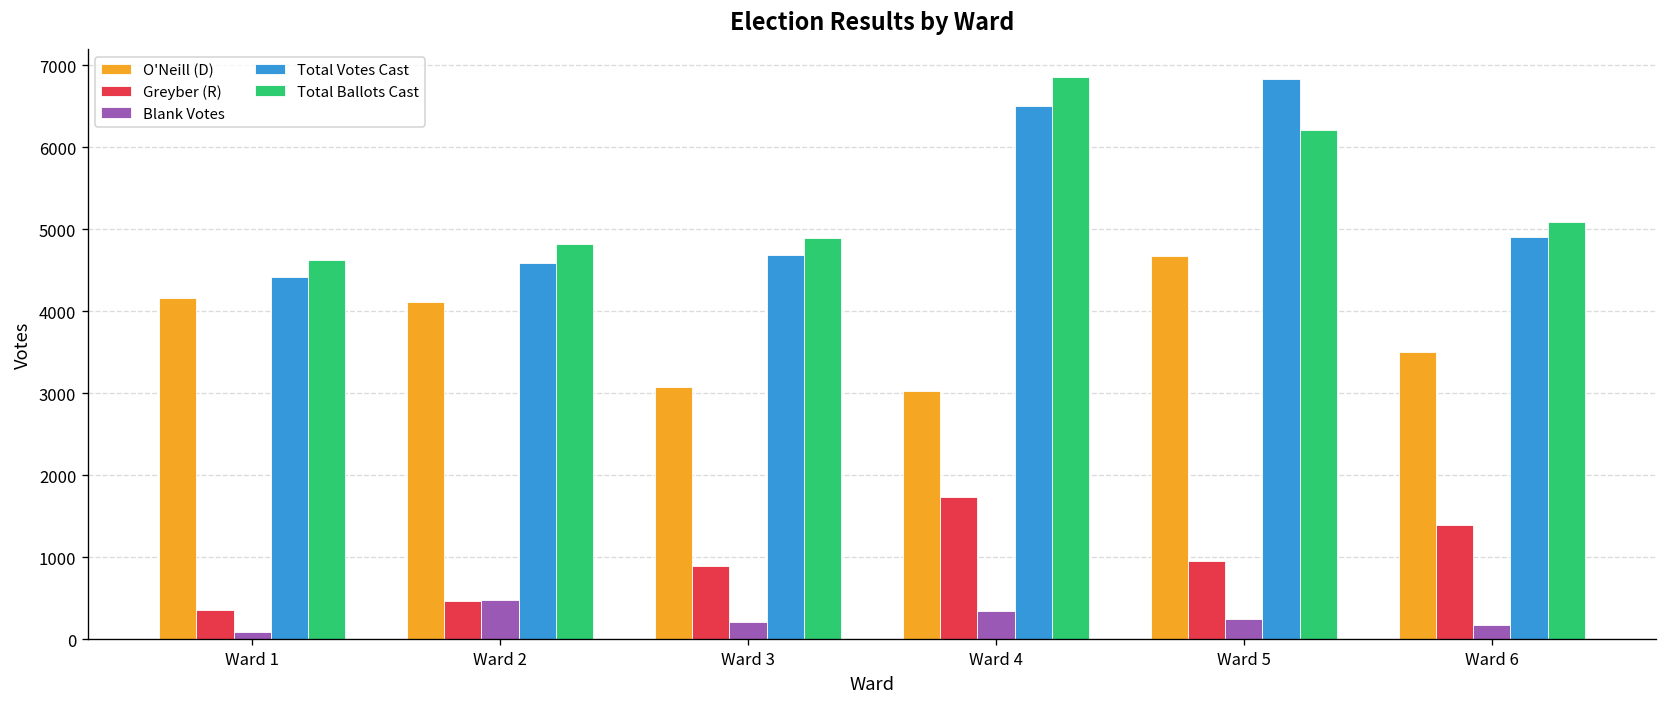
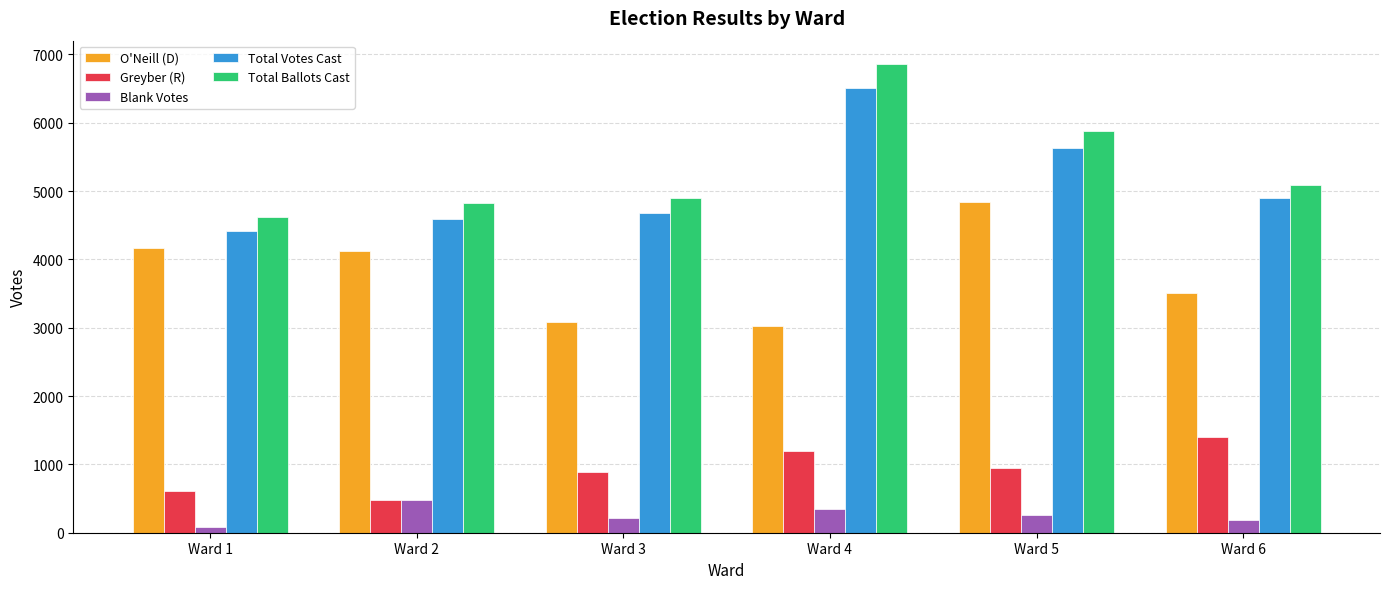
Greyber (R), Ward 1: 400 -> 600
Greyber (R), Ward 4: 1700 -> 1200
O'Neill (D), Ward 5: 4700 -> 4800
Total Votes Cast, Ward 5: 6800 -> 5600
Total Ballots Cast, Ward 5: 6200 -> 5900
